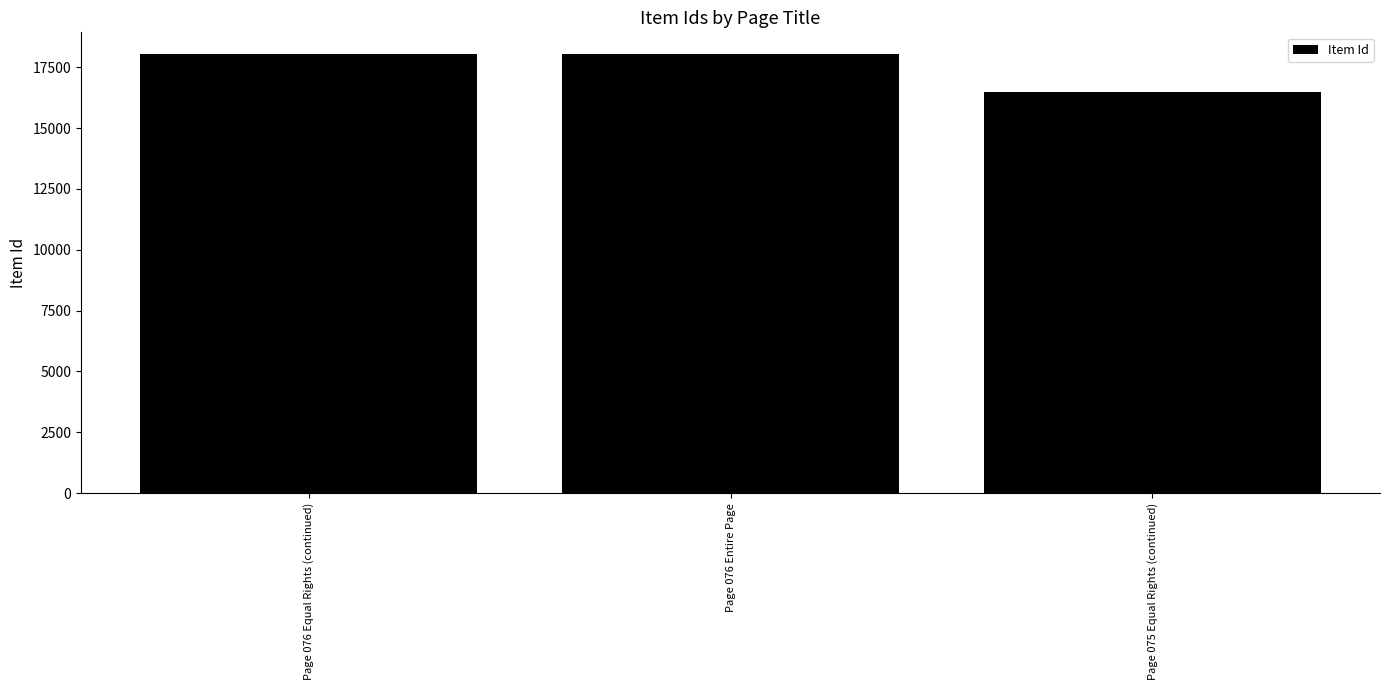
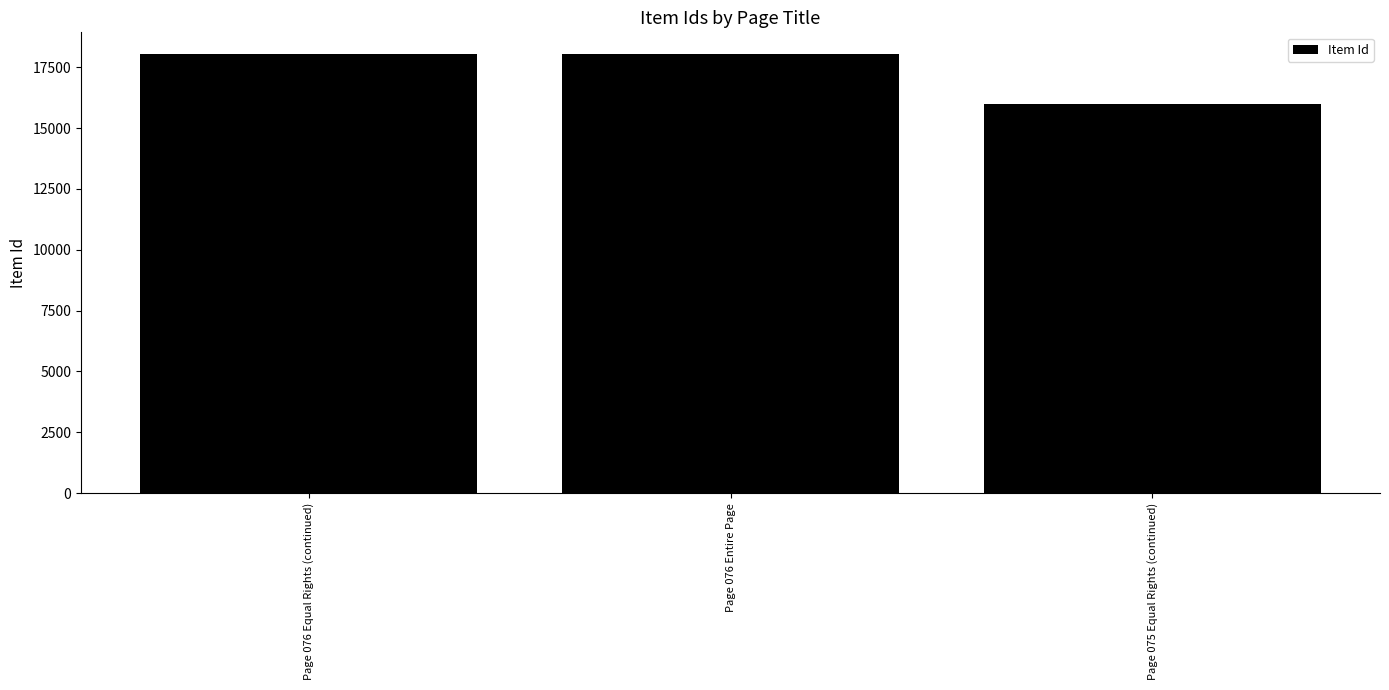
Page 075 Equal Rights (continued): 16500 -> 16000
